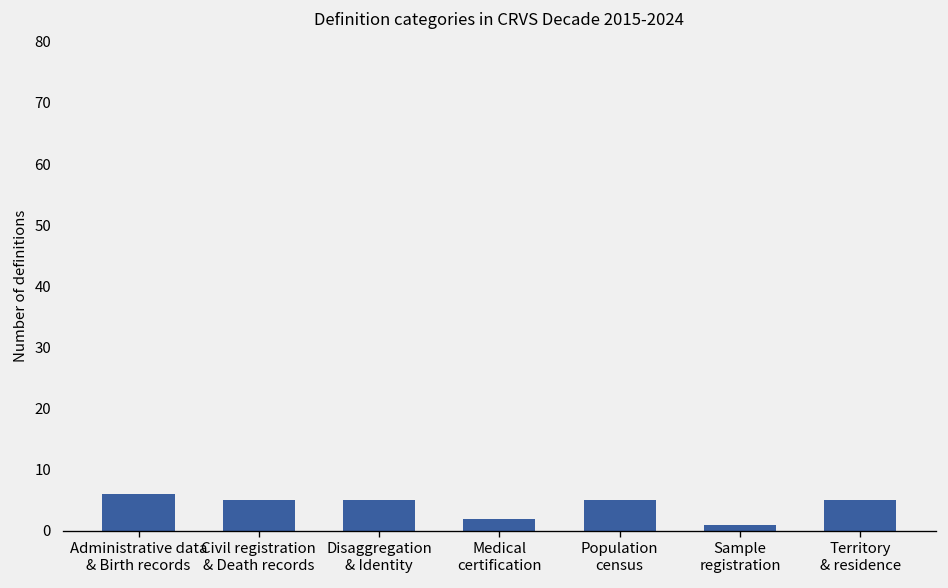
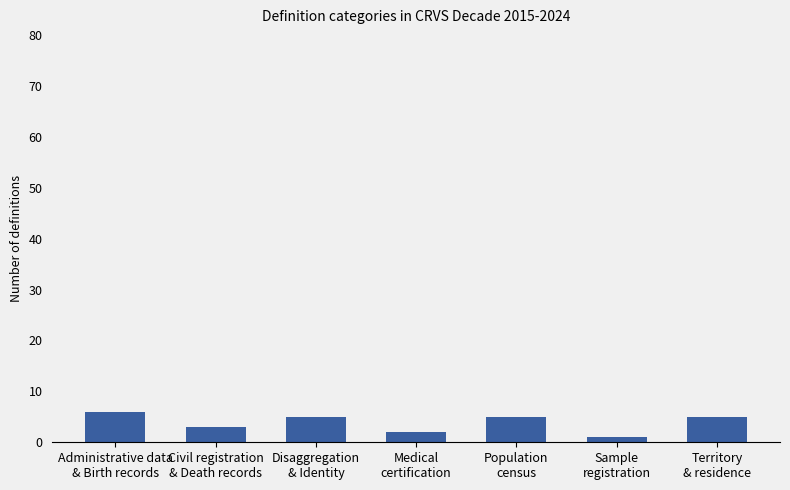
Civil registration & Death records: 5 -> 3
